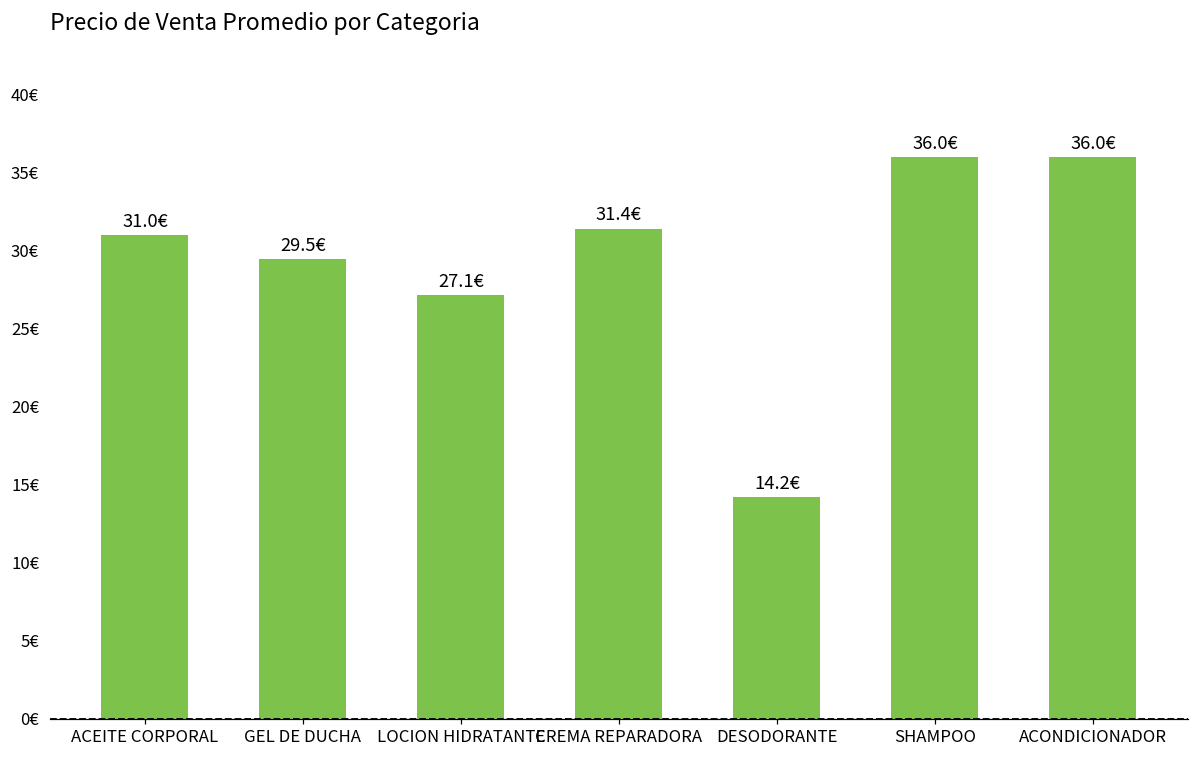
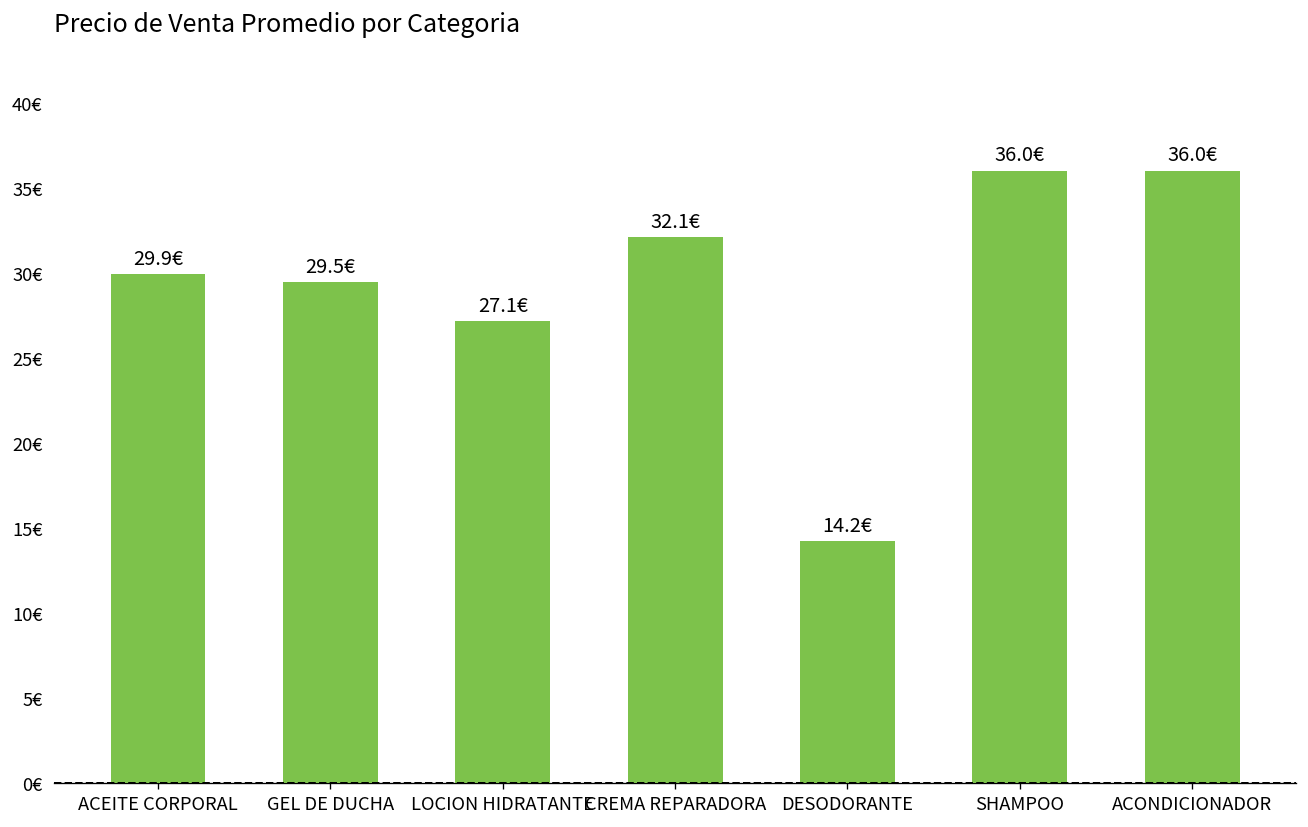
ACEITE CORPORAL: 31.0€ -> 29.9€
CREMA REPARADORA: 31.4€ -> 32.1€
